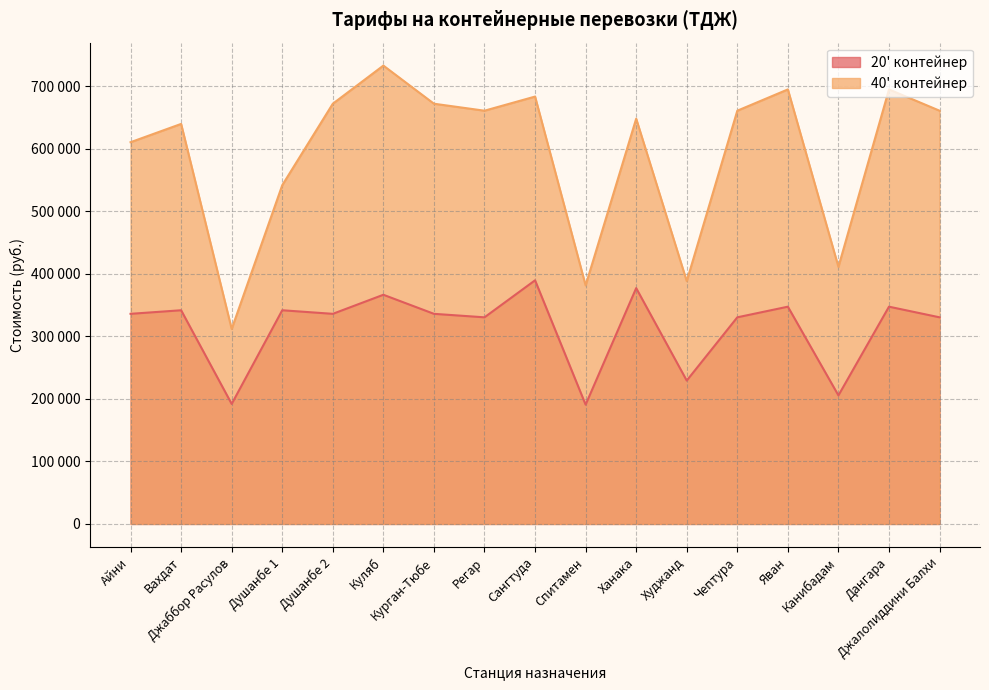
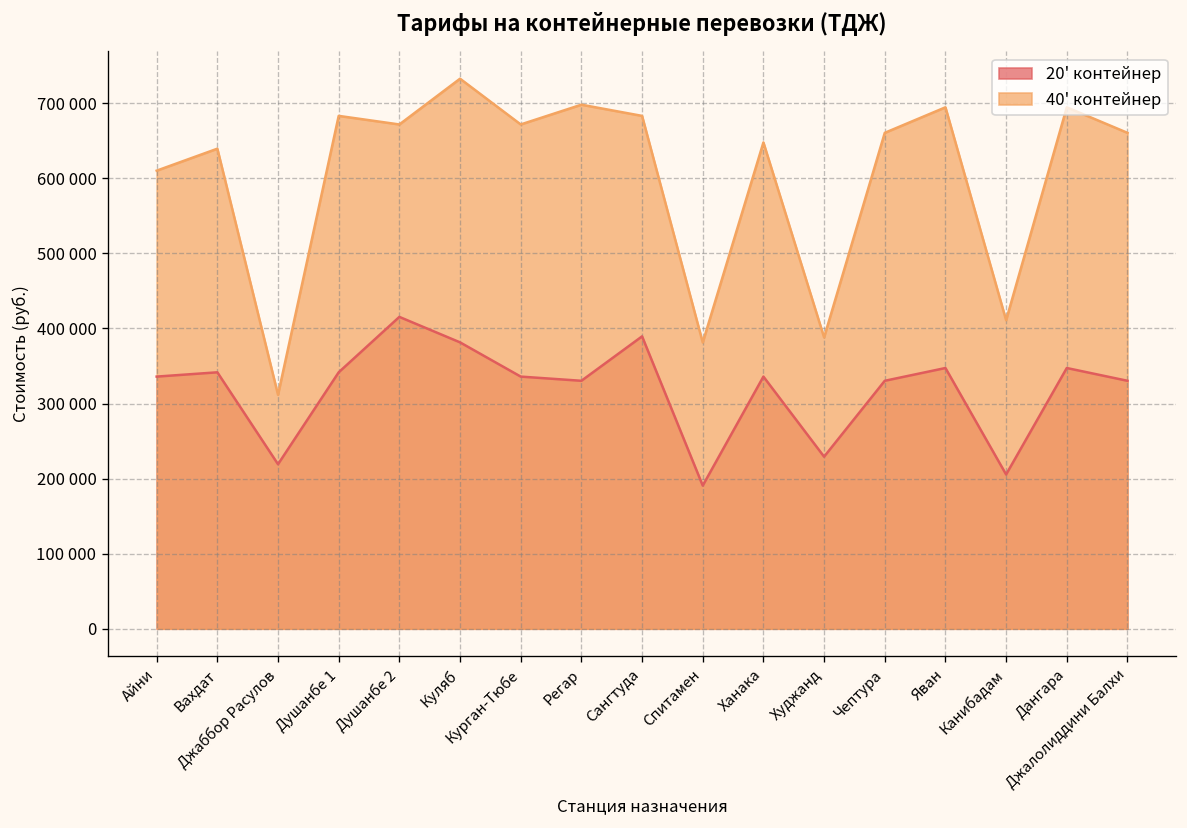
20' контейнер, Джаббор Расулов: 190000 -> 220000
40' контейнер, Душанбе 1: 540000 -> 680000
20' контейнер, Душанбе 2: 340000 -> 420000
20' контейнер, Куляб: 370000 -> 380000
40' контейнер, Регар: 660000 -> 700000
20' контейнер, Ханака: 380000 -> 340000
